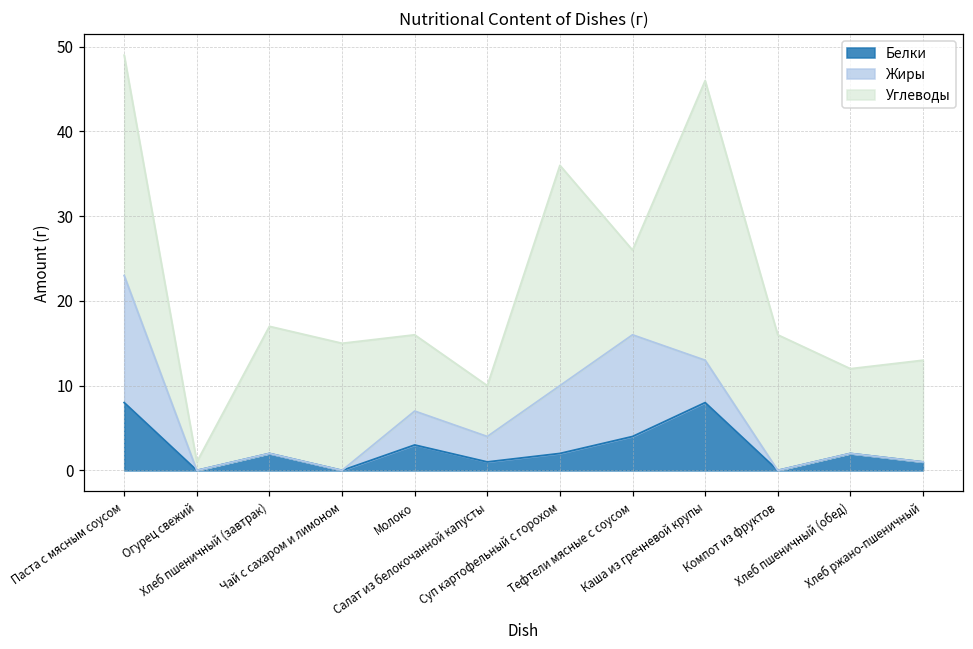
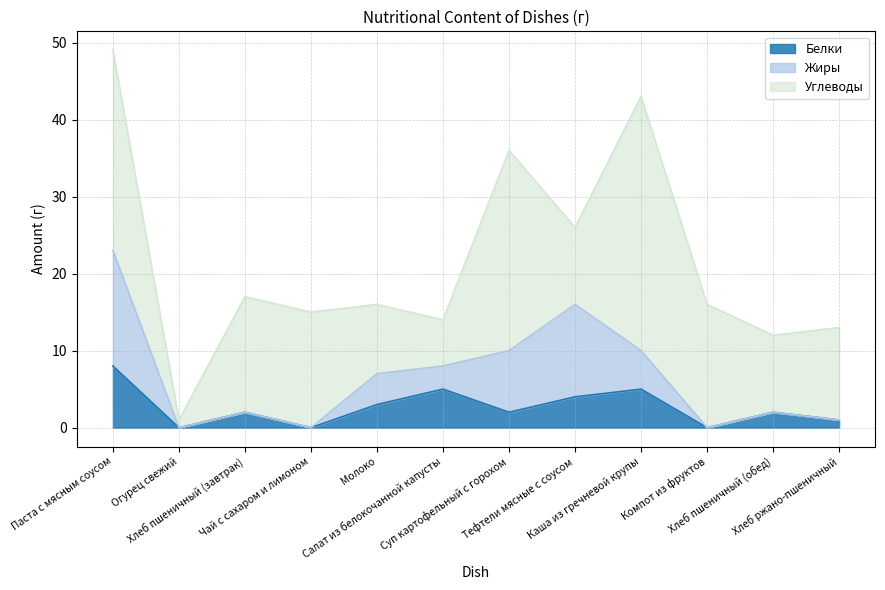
Белки, Салат из белокочанной капусты: 1 -> 5
Белки, Каша из гречневой крупы: 8 -> 5
